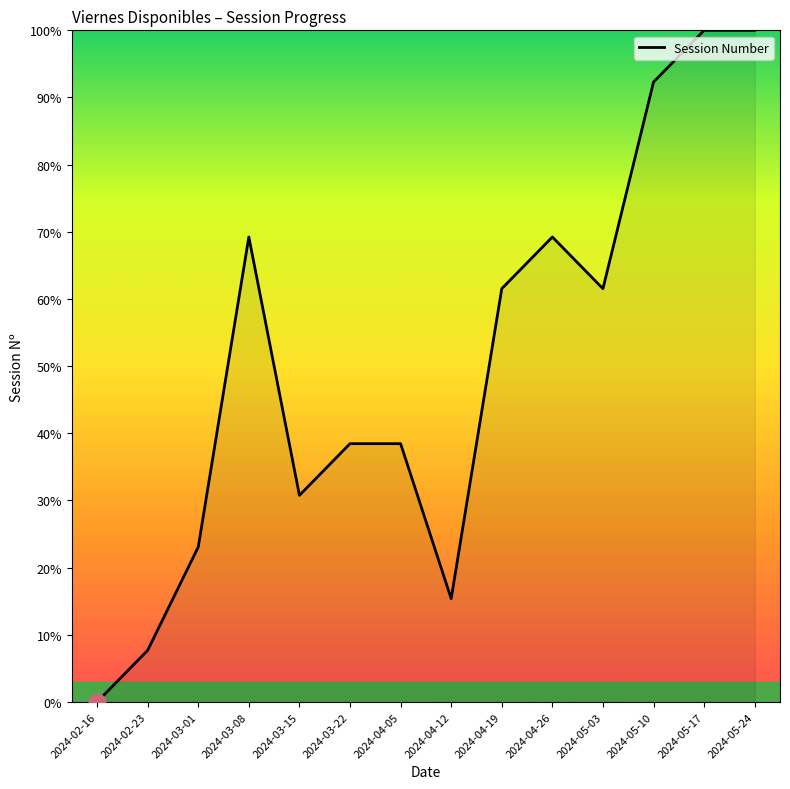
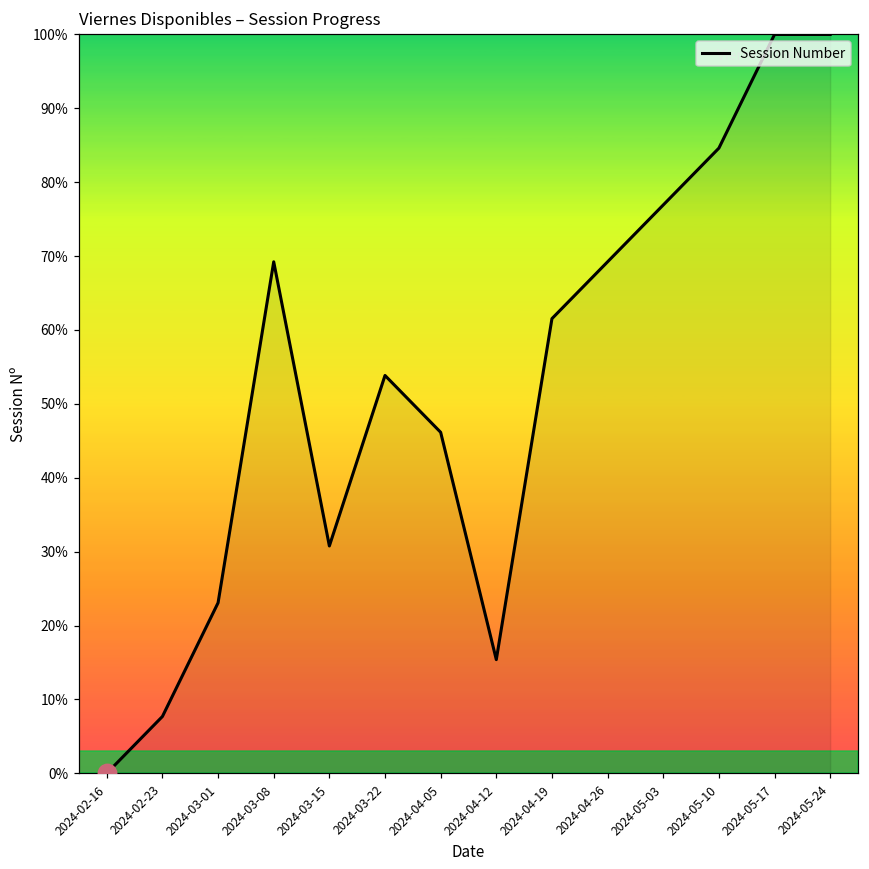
Session Number, 2024-03-22: 38% -> 54%
Session Number, 2024-04-05: 38% -> 46%
Session Number, 2024-05-03: 62% -> 77%
Session Number, 2024-05-10: 92% -> 85%
